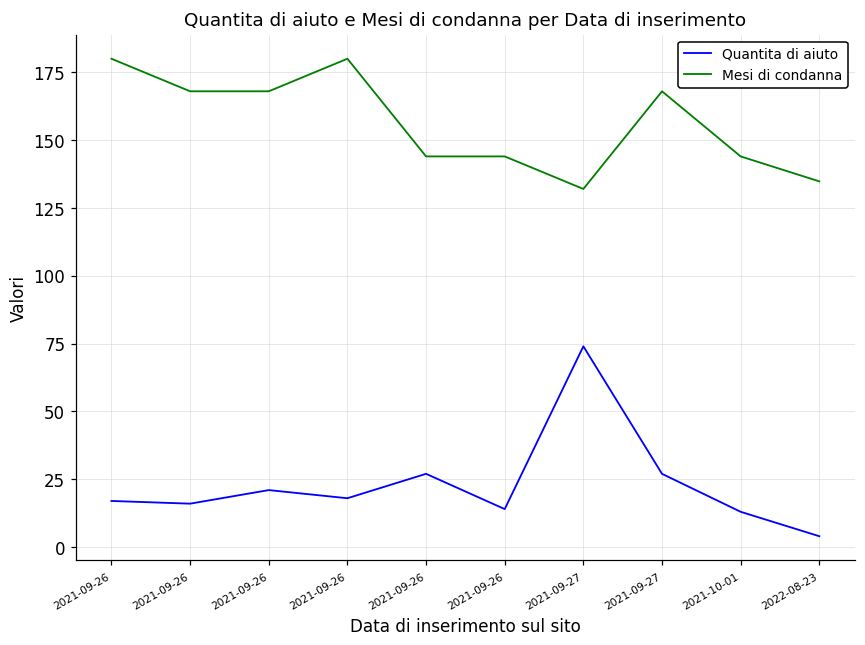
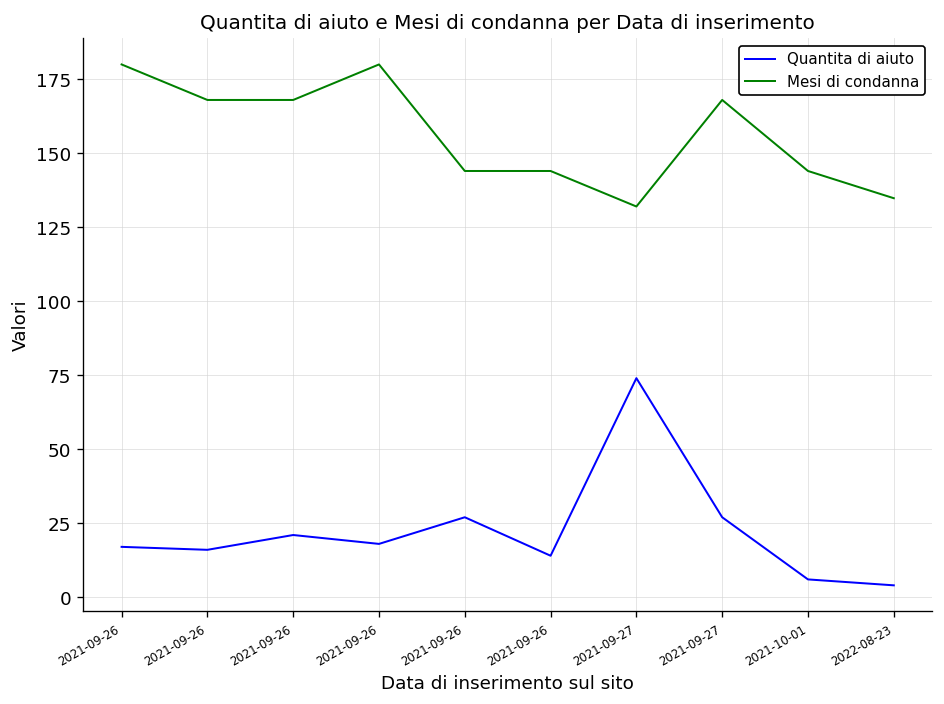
Quantita di aiuto, 2021-10-01: 13 -> 6
